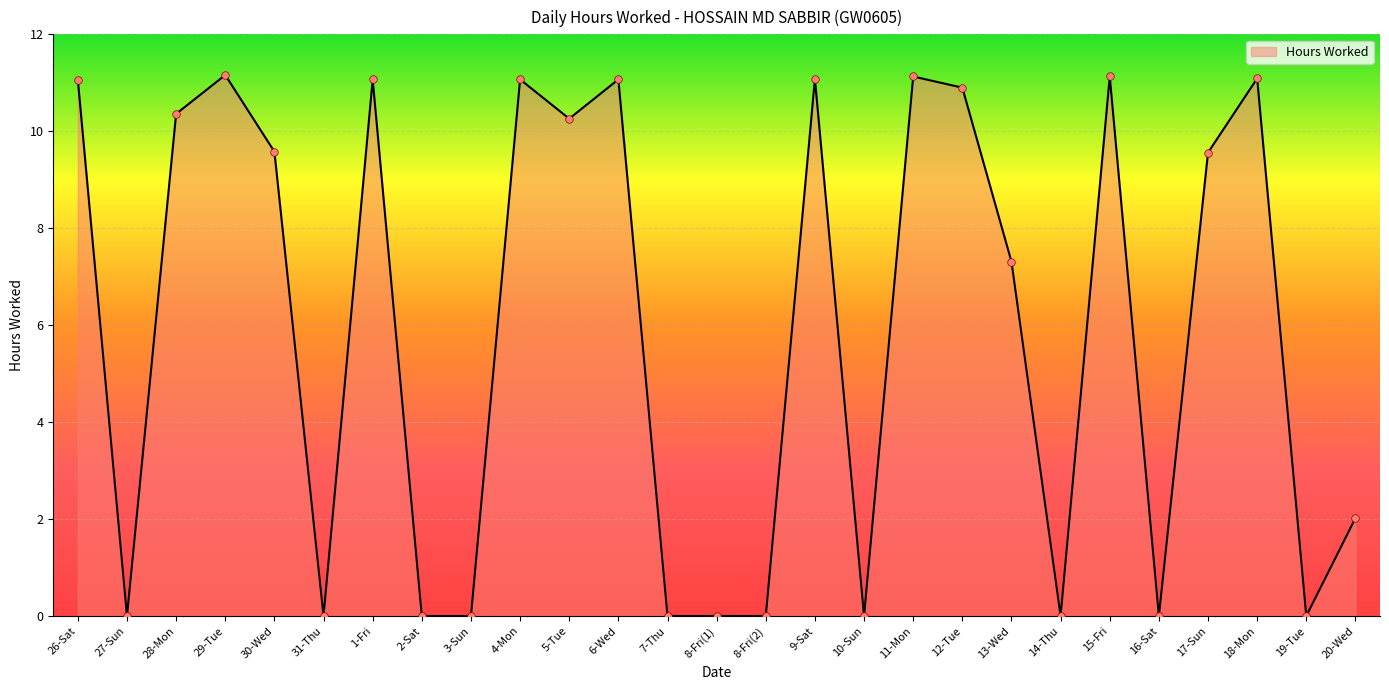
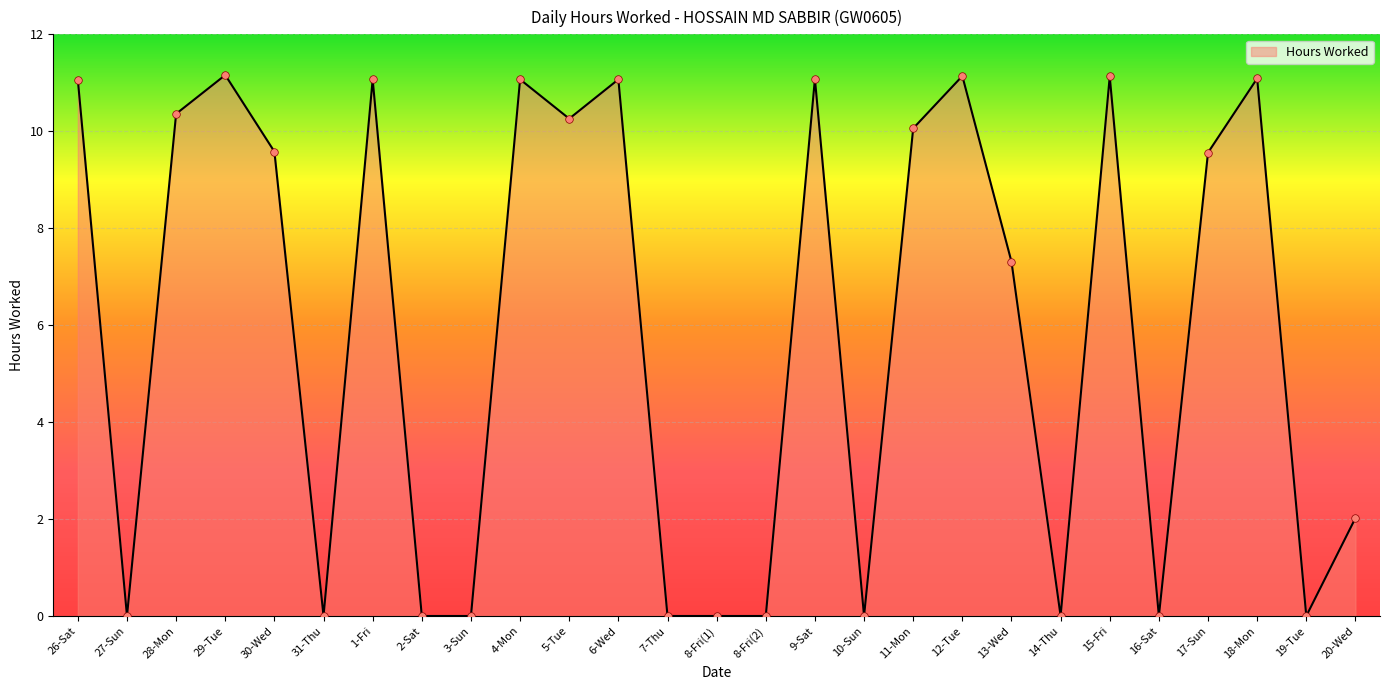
11-Mon: 11.1 -> 10.1
12-Tue: 10.9 -> 11.1
